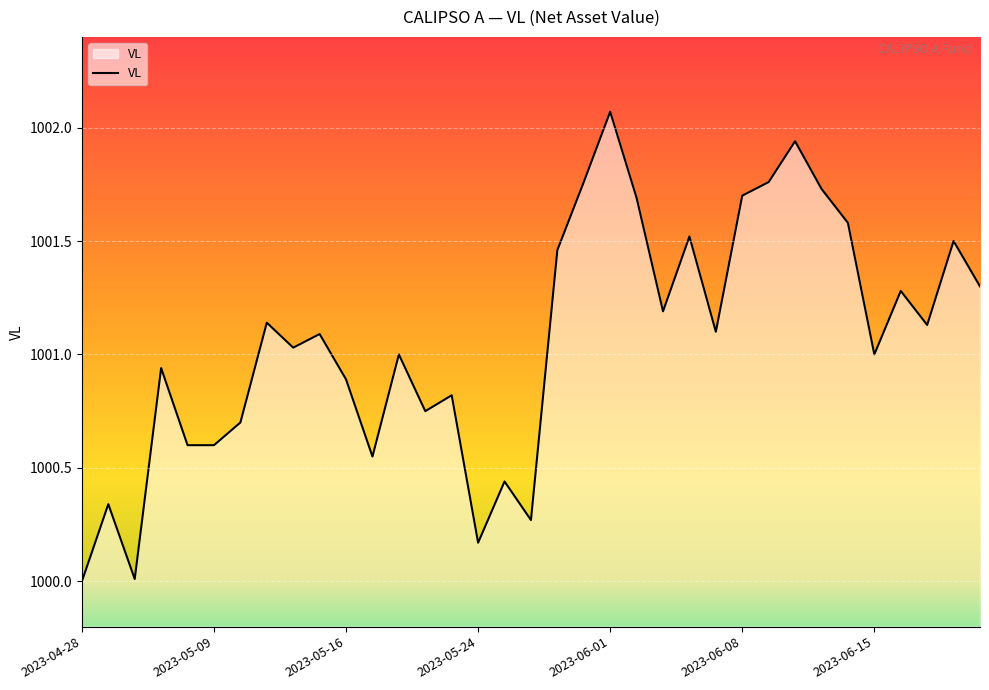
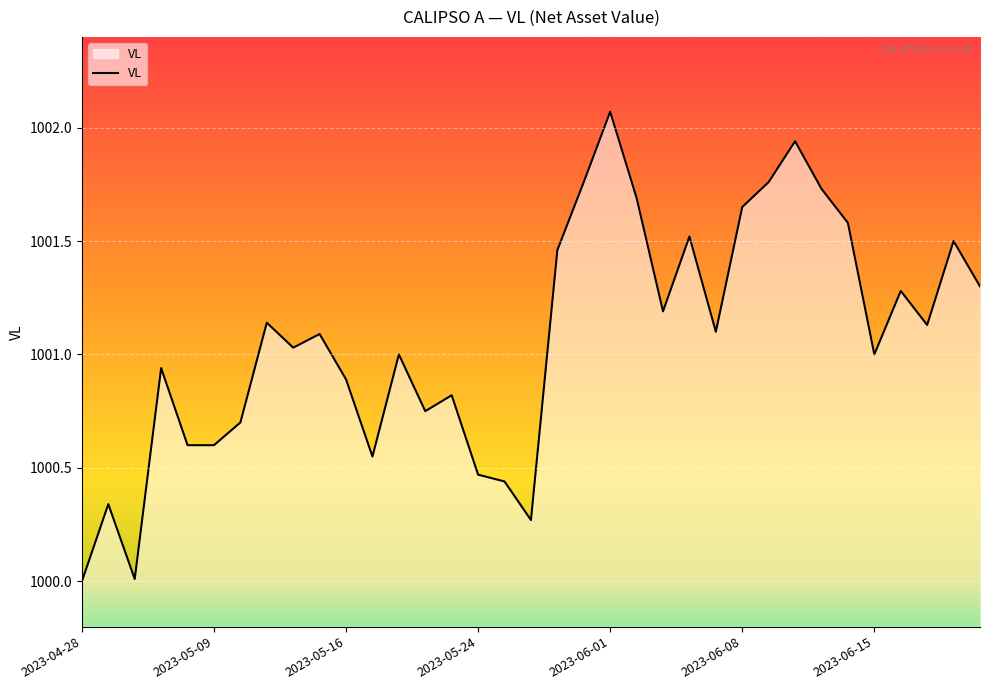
2023-05-24: 1000.17 -> 1000.47
2023-06-08: 1001.70 -> 1001.65
